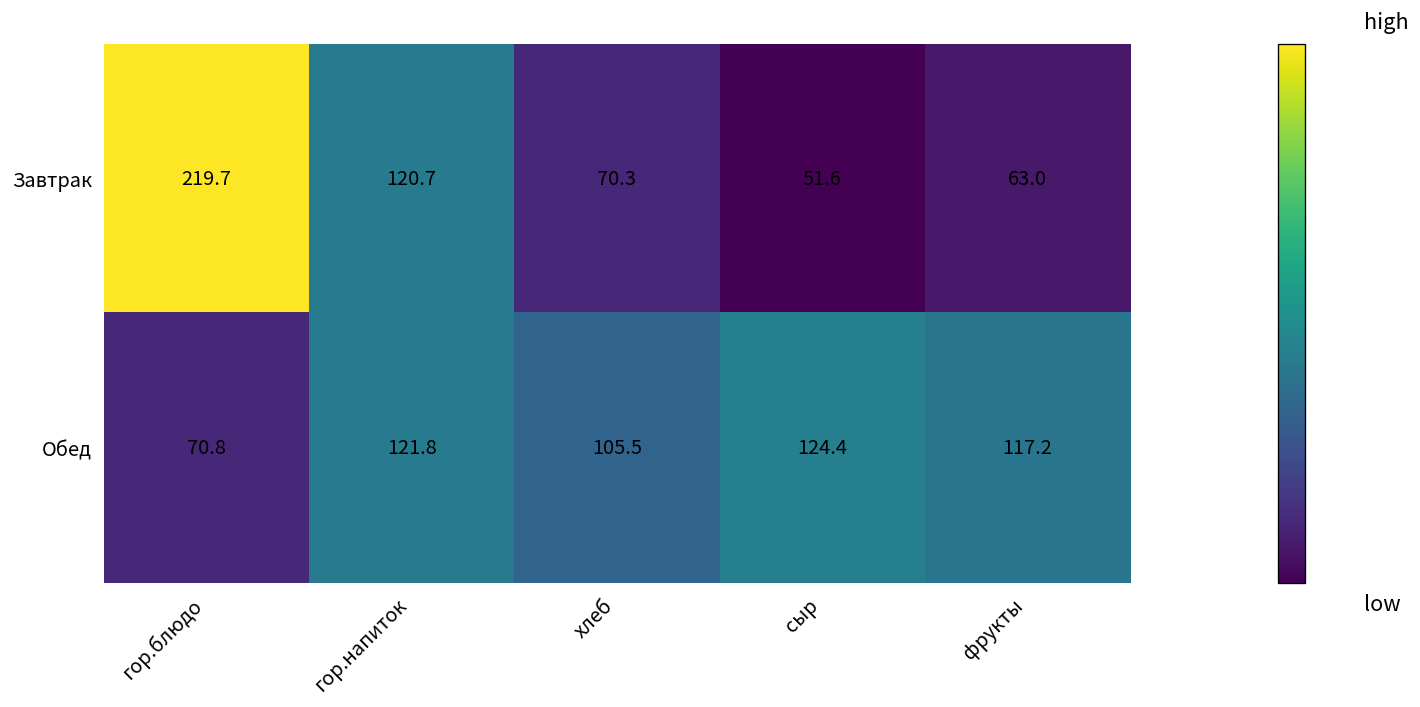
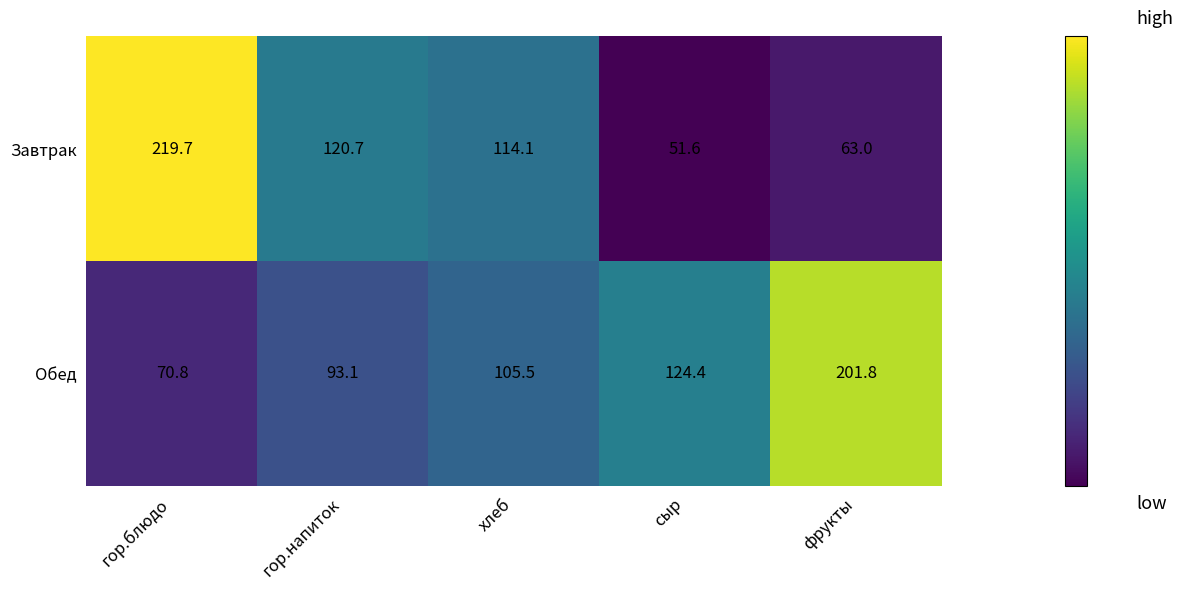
Завтрак, хлеб: 70.3 -> 114.1
Обед, гор.напиток: 121.8 -> 93.1
Обед, фрукты: 117.2 -> 201.8
